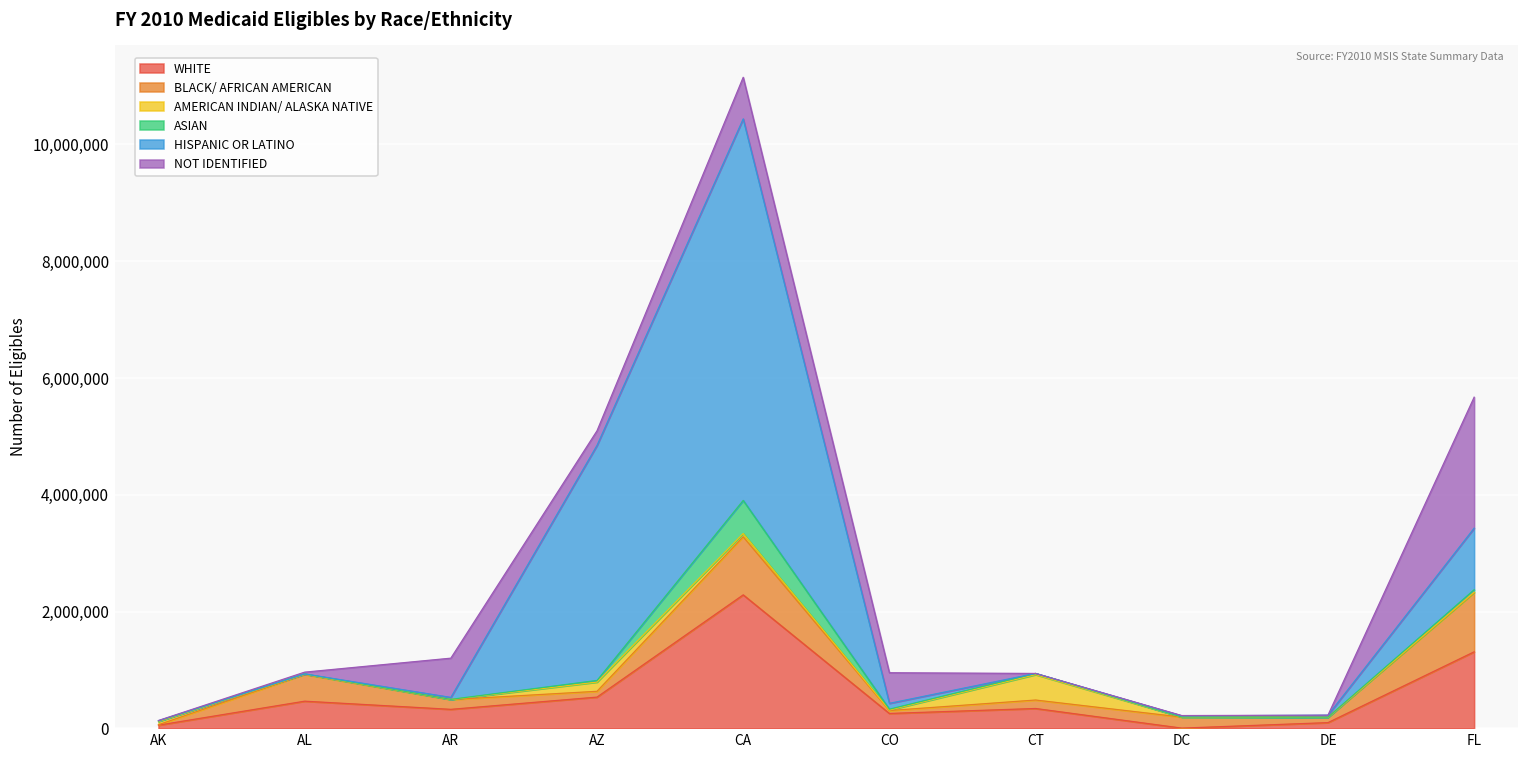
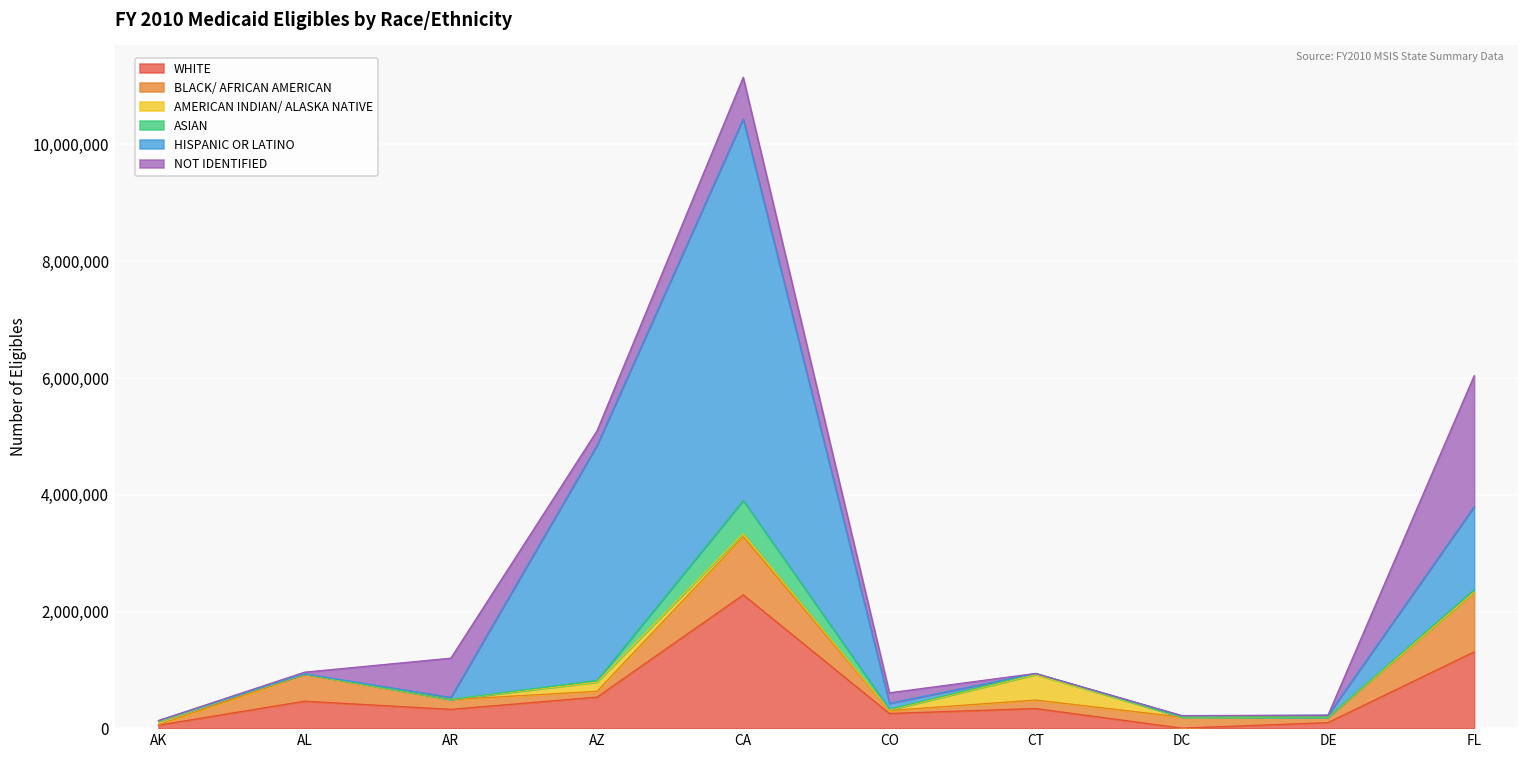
NOT IDENTIFIED, CO: 500,000 -> 200,000
HISPANIC OR LATINO, FL: 1,100,000 -> 1,400,000
